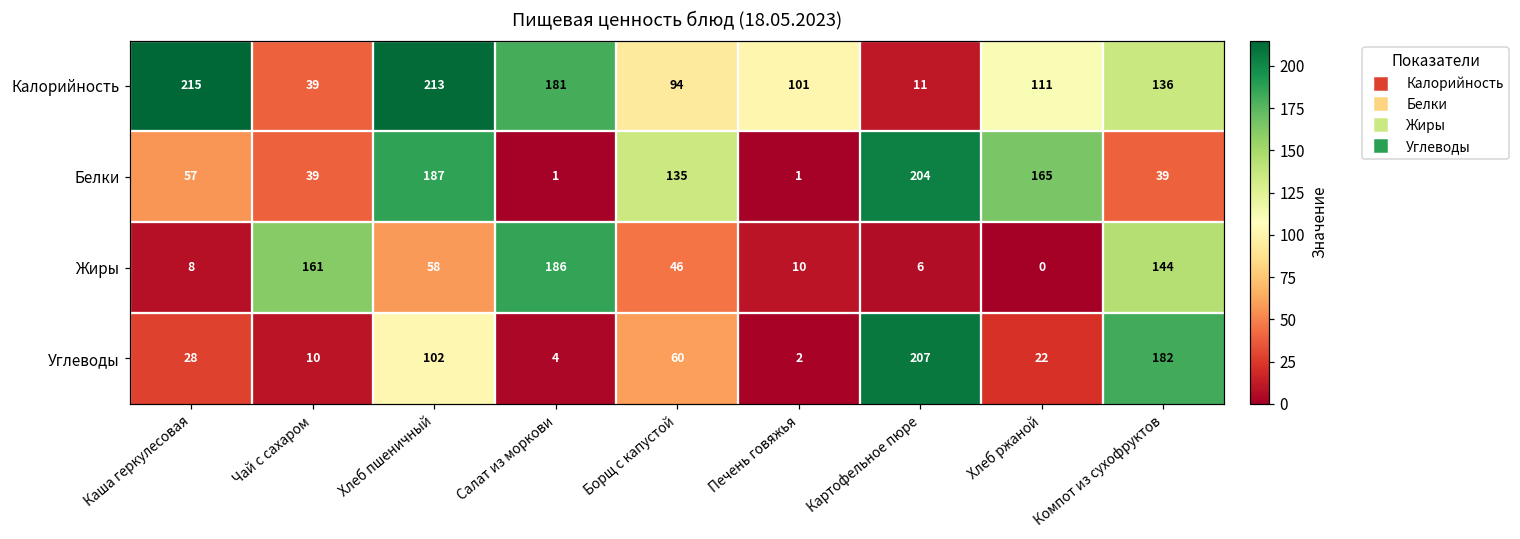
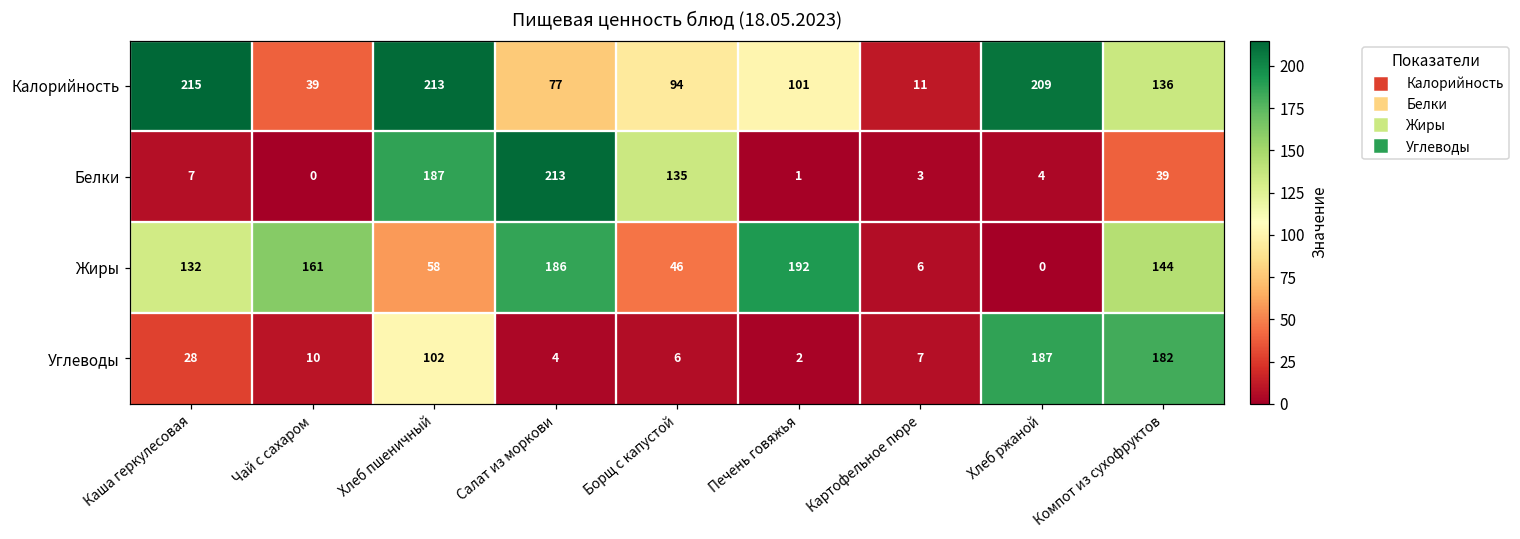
Калорийность, Салат из моркови: 181 -> 77
Калорийность, Хлеб ржаной: 111 -> 209
Белки, Каша геркулесовая: 57 -> 7
Белки, Чай с сахаром: 39 -> 0
Белки, Салат из моркови: 1 -> 213
Белки, Картофельное пюре: 204 -> 3
Белки, Хлеб ржаной: 165 -> 4
Жиры, Каша геркулесовая: 8 -> 132
Жиры, Печень говяжья: 10 -> 192
Углеводы, Борщ с капустой: 60 -> 6
Углеводы, Картофельное пюре: 207 -> 7
Углеводы, Хлеб ржаной: 22 -> 187
